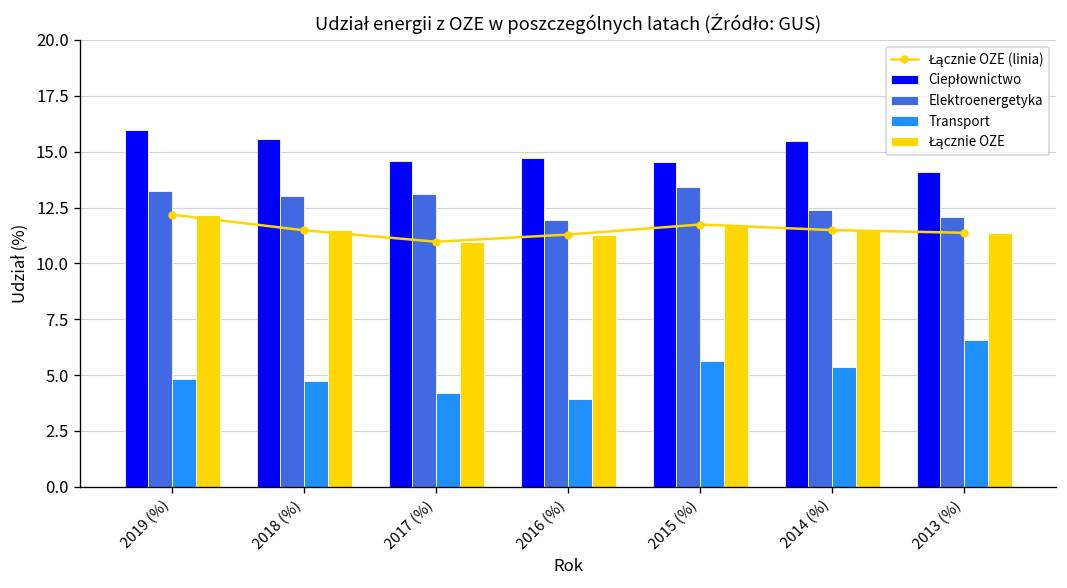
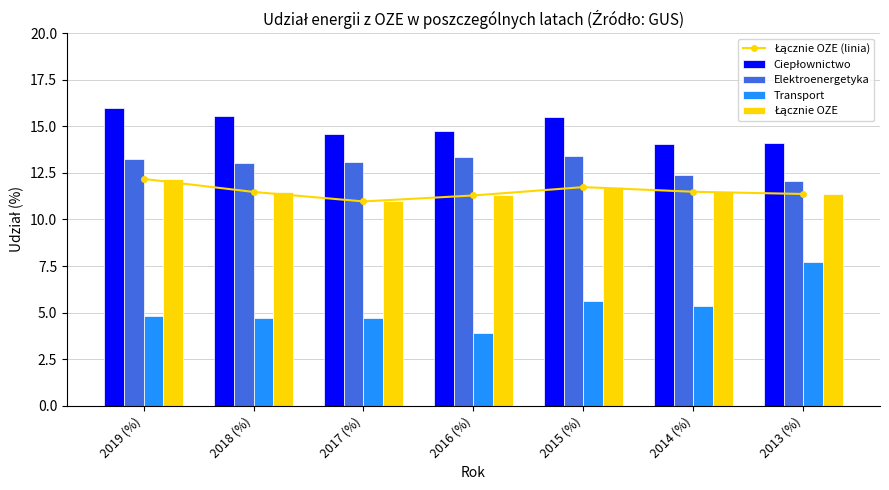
Transport, 2017 (%): 4.2 -> 4.7
Elektroenergetyka, 2016 (%): 12.0 -> 13.4
Ciepłownictwo, 2015 (%): 14.5 -> 15.5
Ciepłownictwo, 2014 (%): 15.5 -> 14.0
Transport, 2013 (%): 6.6 -> 7.7
